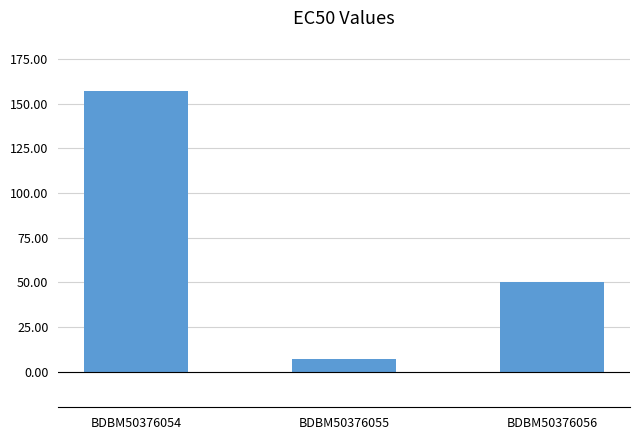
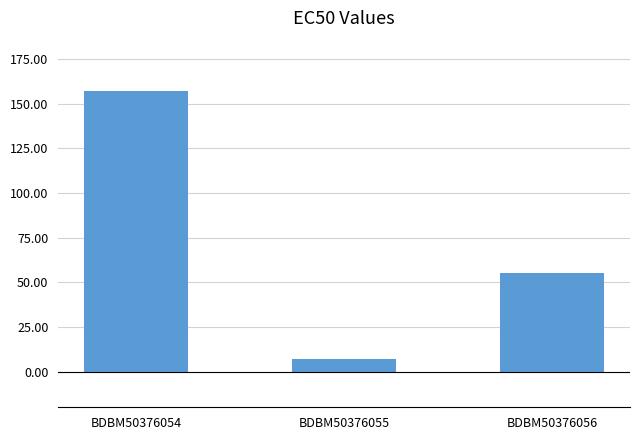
BDBM50376056: 50 -> 55
